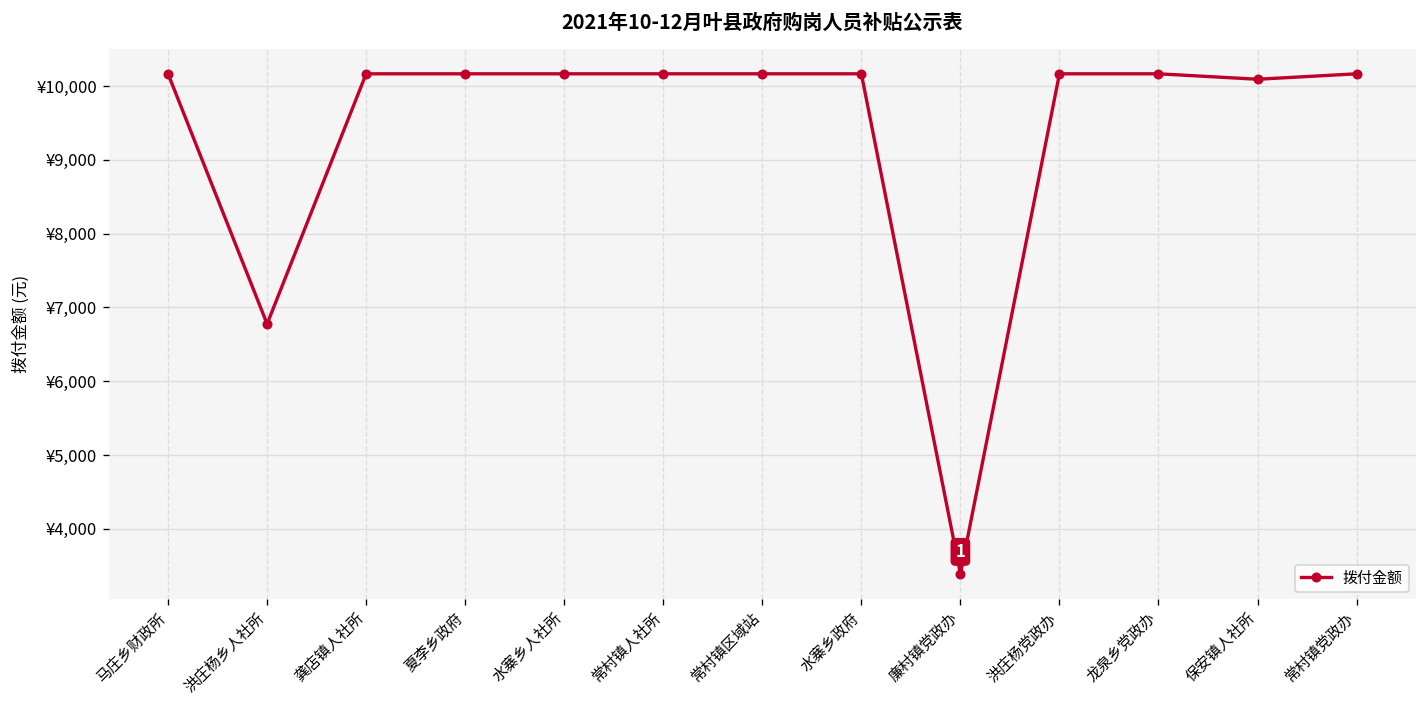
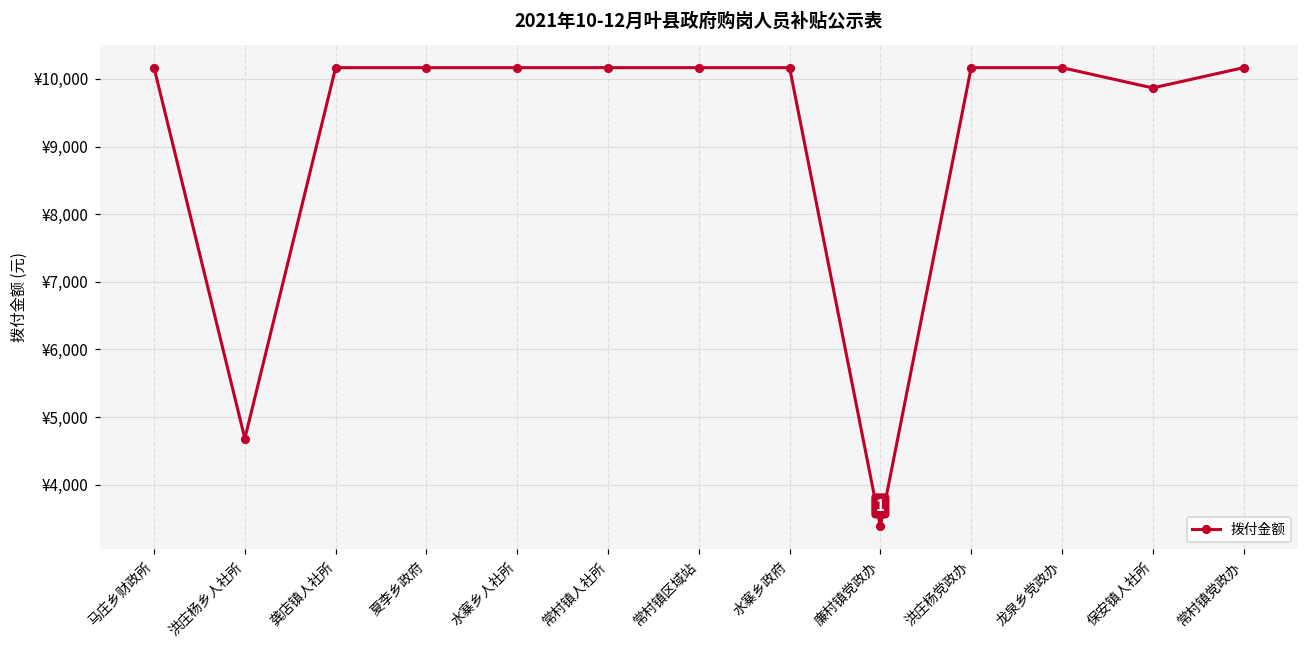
洪庄杨乡人社所: ¥6,800 -> ¥4,700
保安镇人社所: ¥10,100 -> ¥9,900
